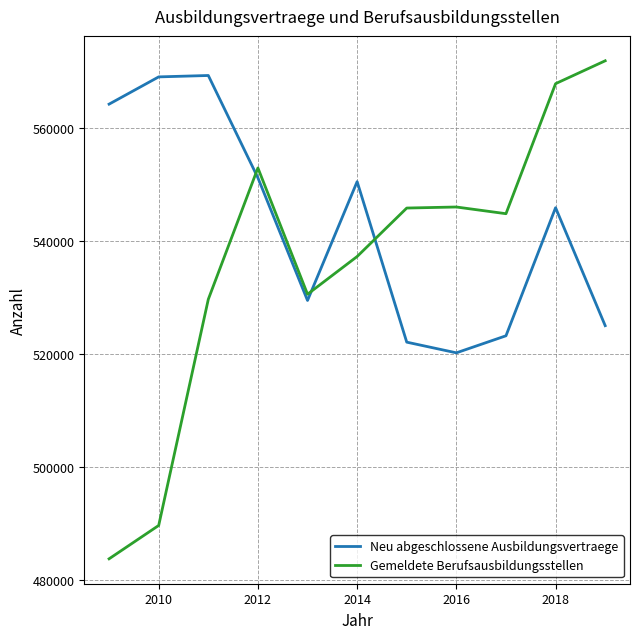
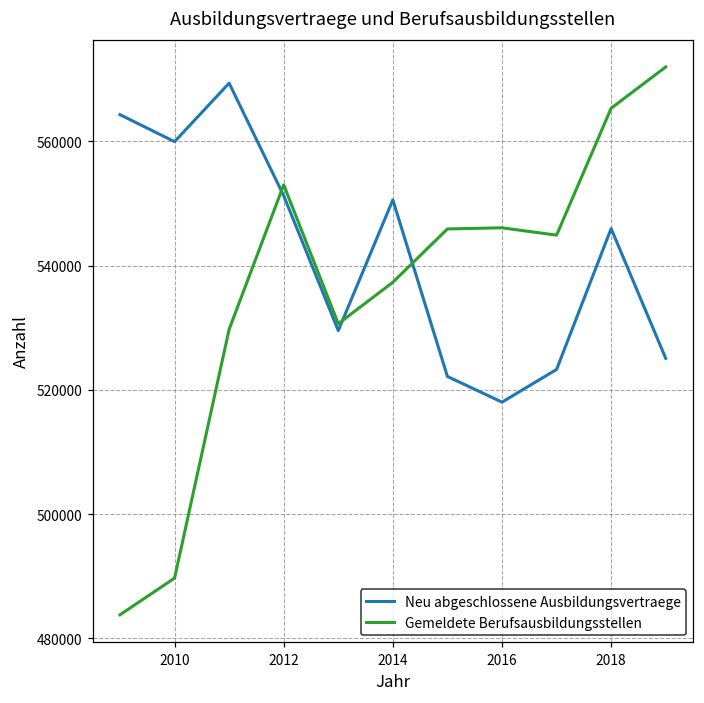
Neu abgeschlossene Ausbildungsvertraege, 2010: 569000 -> 560000
Neu abgeschlossene Ausbildungsvertraege, 2016: 520000 -> 518000
Gemeldete Berufsausbildungsstellen, 2018: 568000 -> 565000
